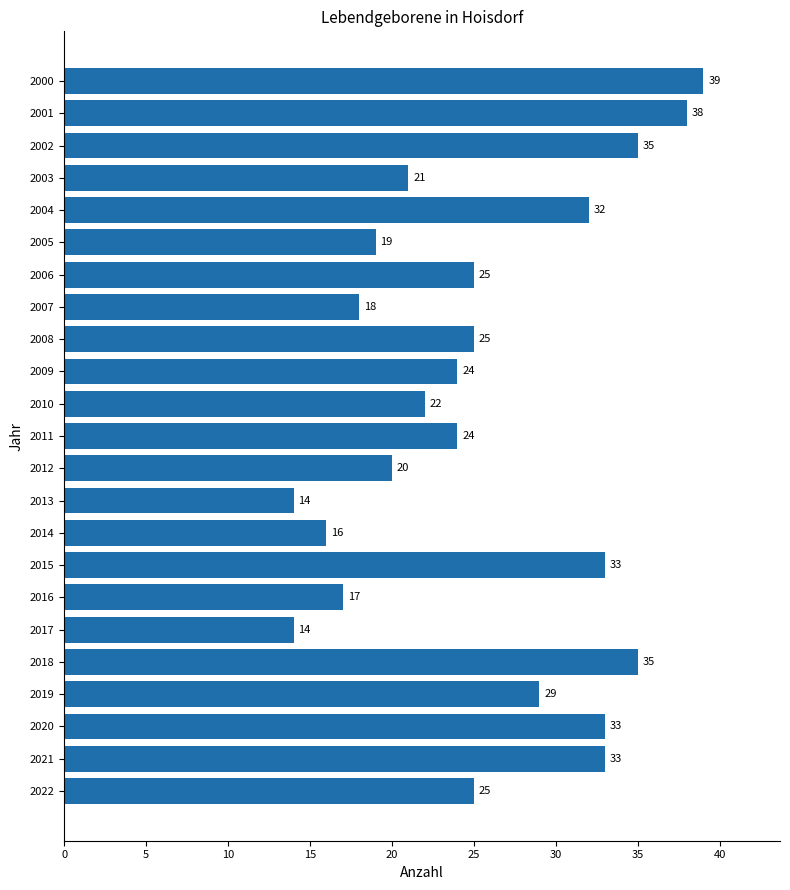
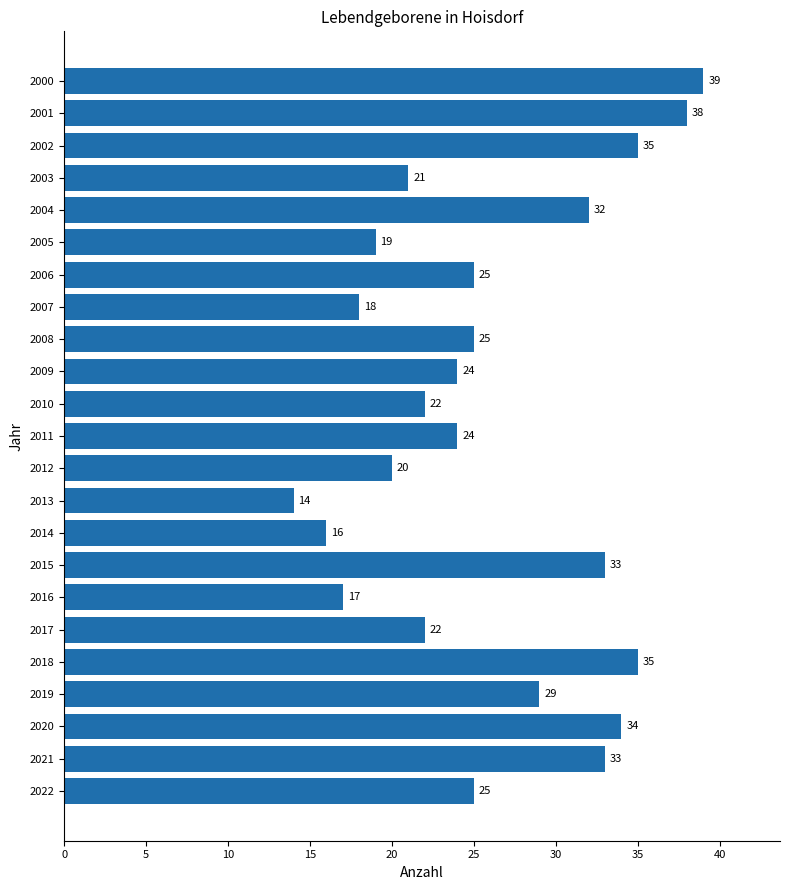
2017: 14 -> 22
2020: 33 -> 34
